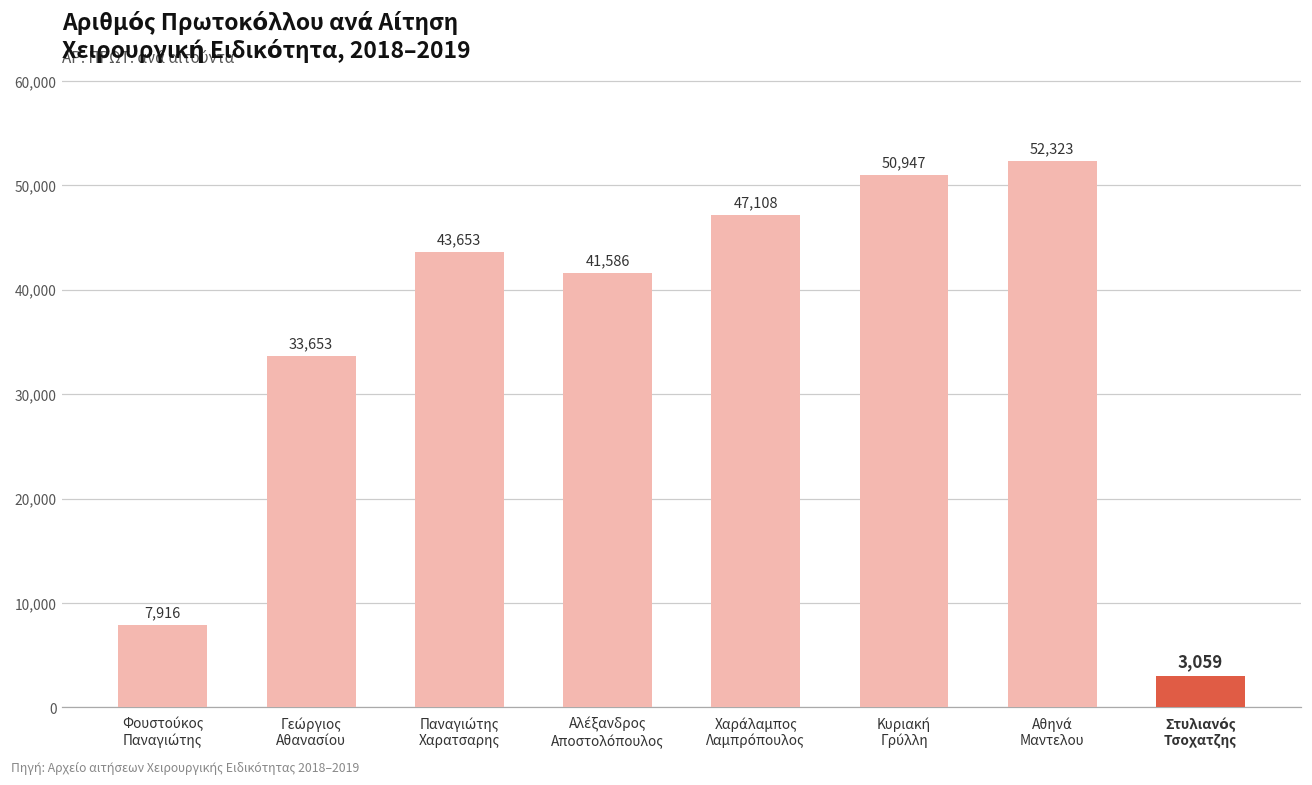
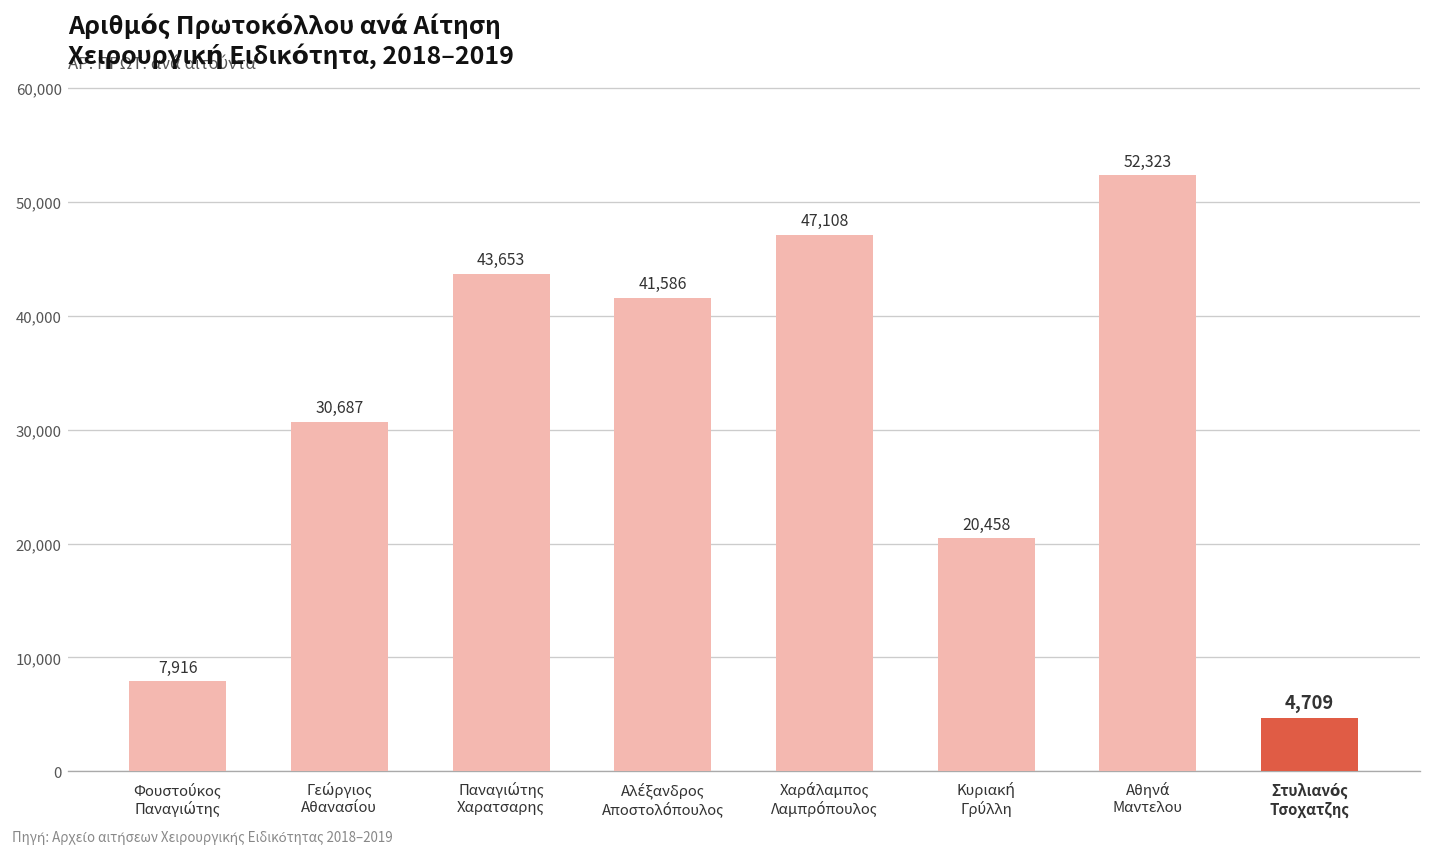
Γεώργιος Αθανασίου: 33,653 -> 30,687
Κυριακή Γρύλλη: 50,947 -> 20,458
Στυλιανός Τσοχατζης: 3,059 -> 4,709
